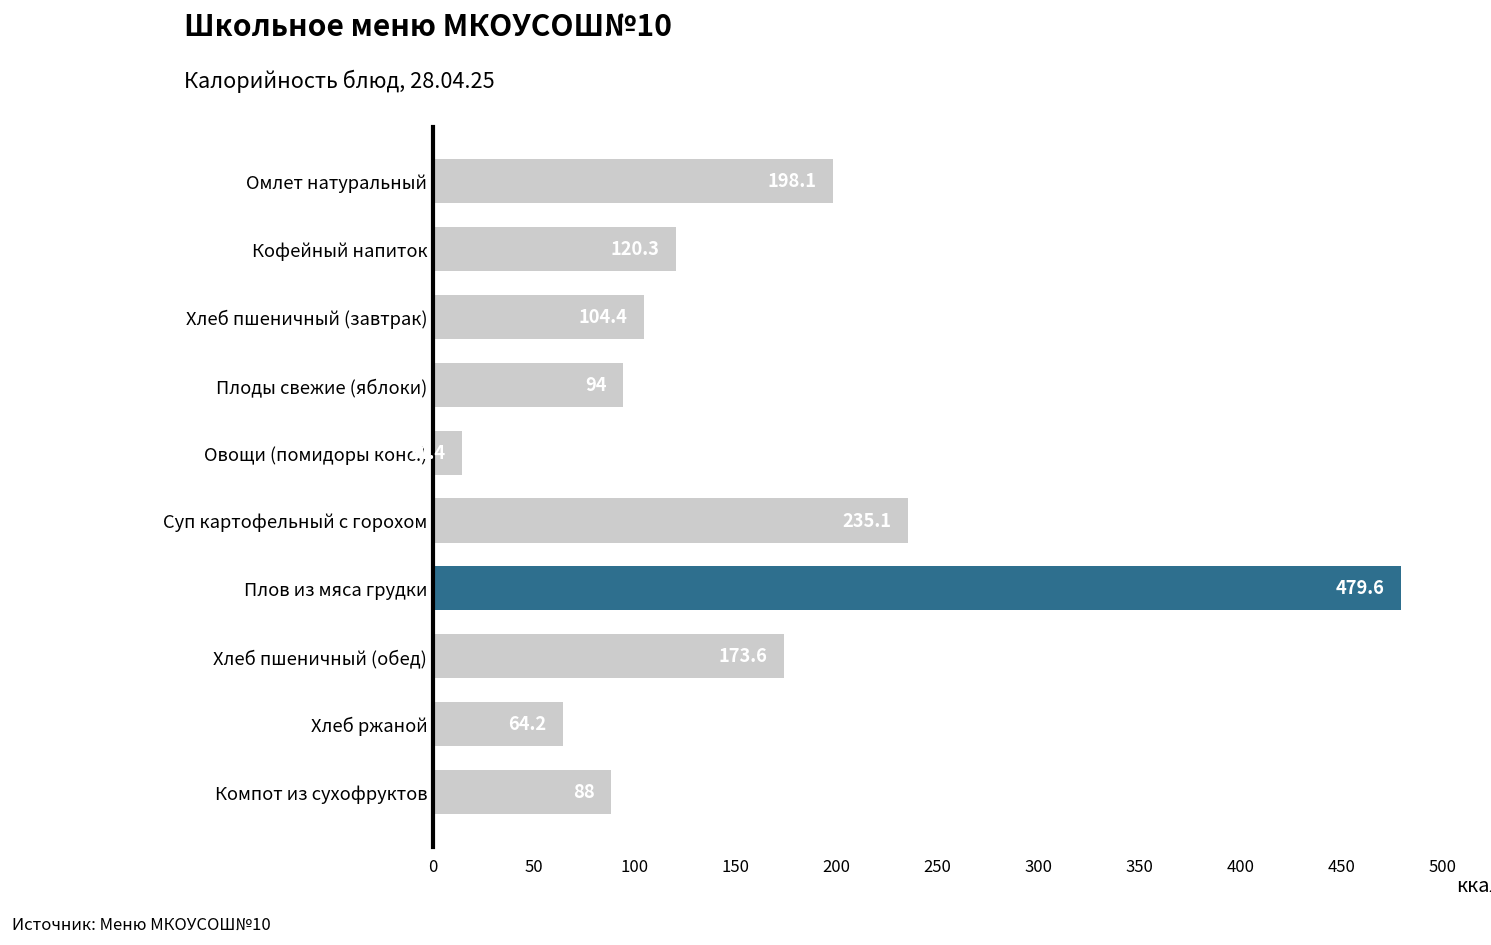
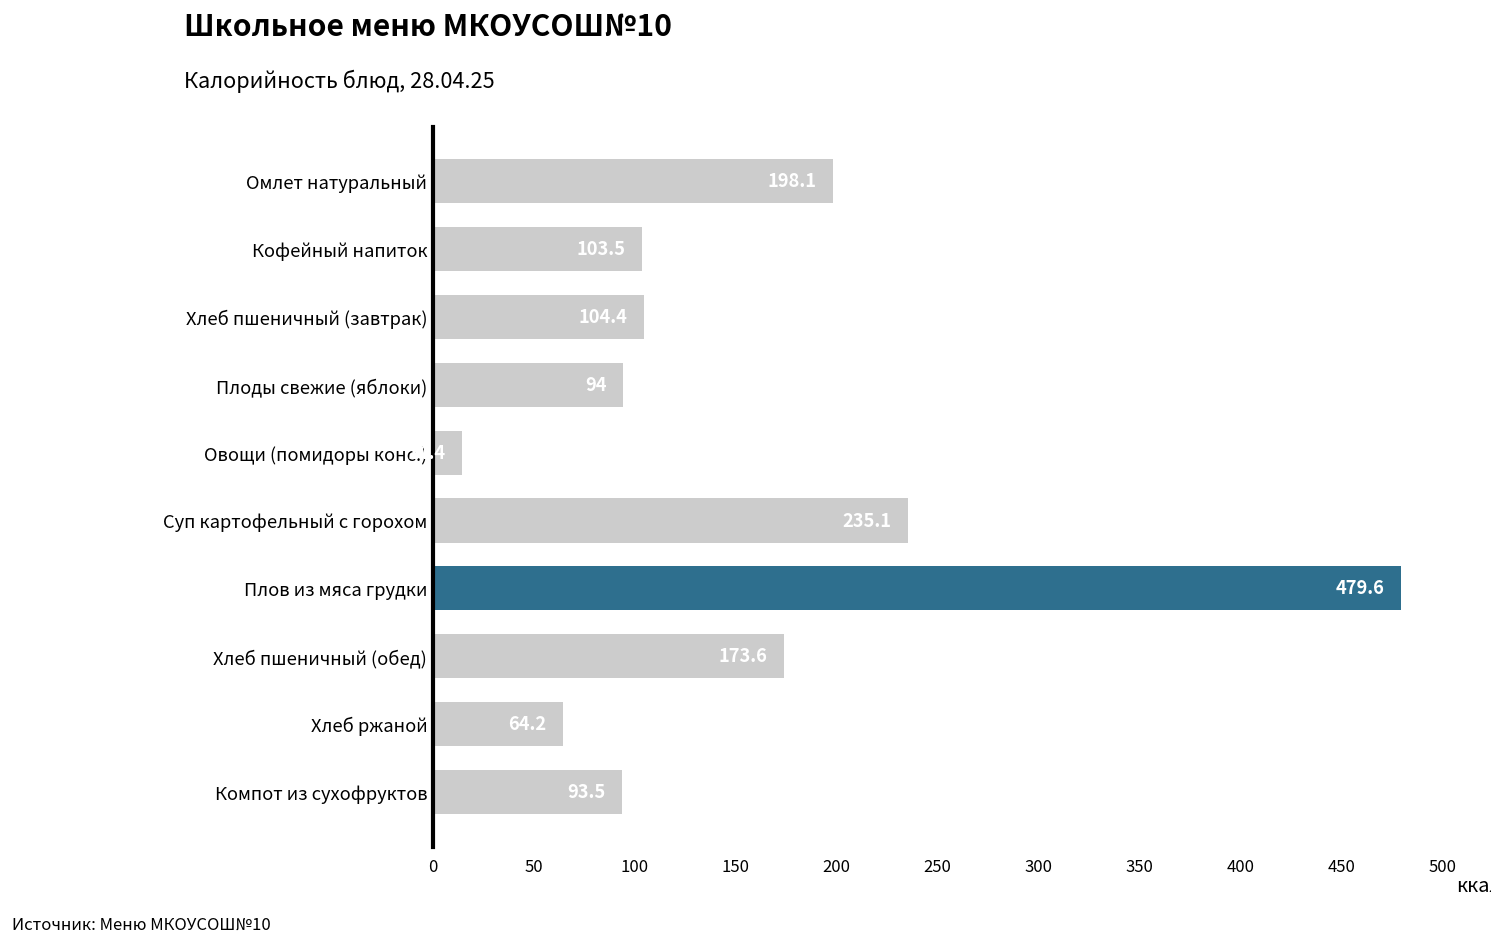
Кофейный напиток: 120.3 -> 103.5
Компот из сухофруктов: 88 -> 93.5
